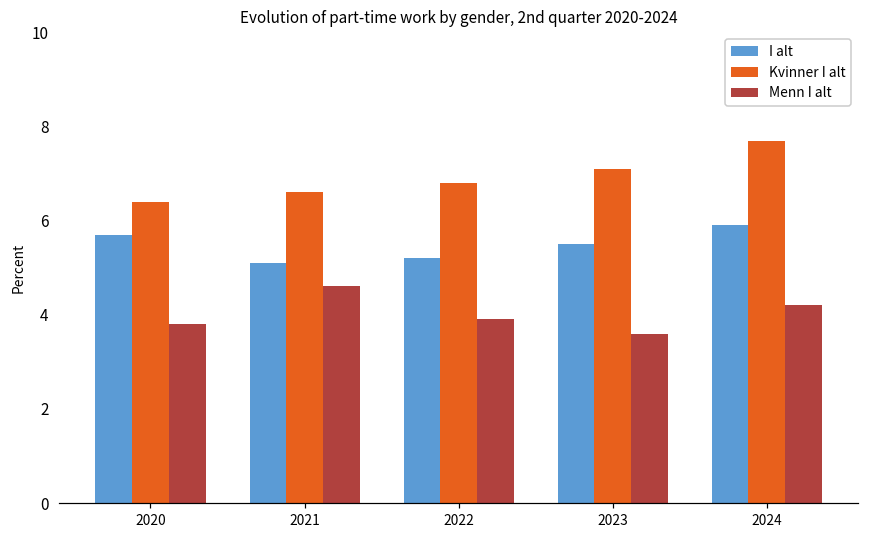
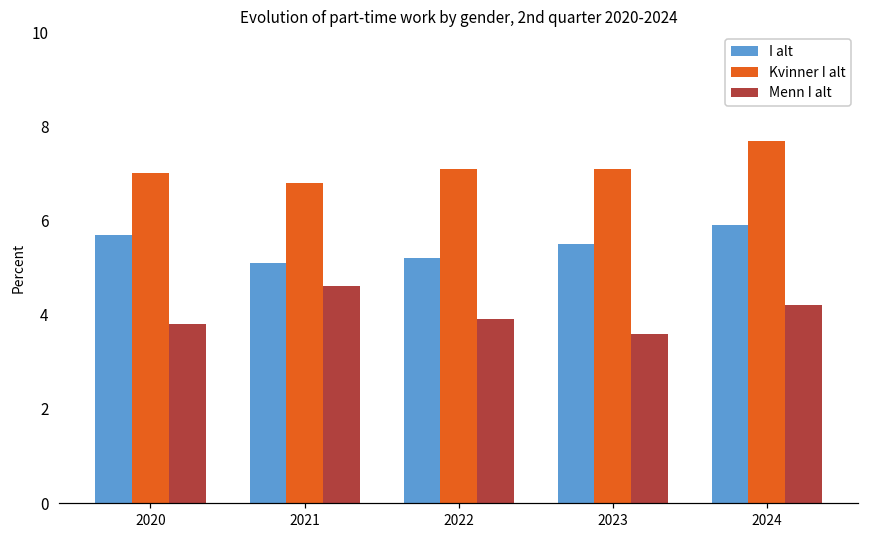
Kvinner I alt, 2020: 6.4 -> 7.0
Kvinner I alt, 2021: 6.6 -> 6.8
Kvinner I alt, 2022: 6.8 -> 7.1
